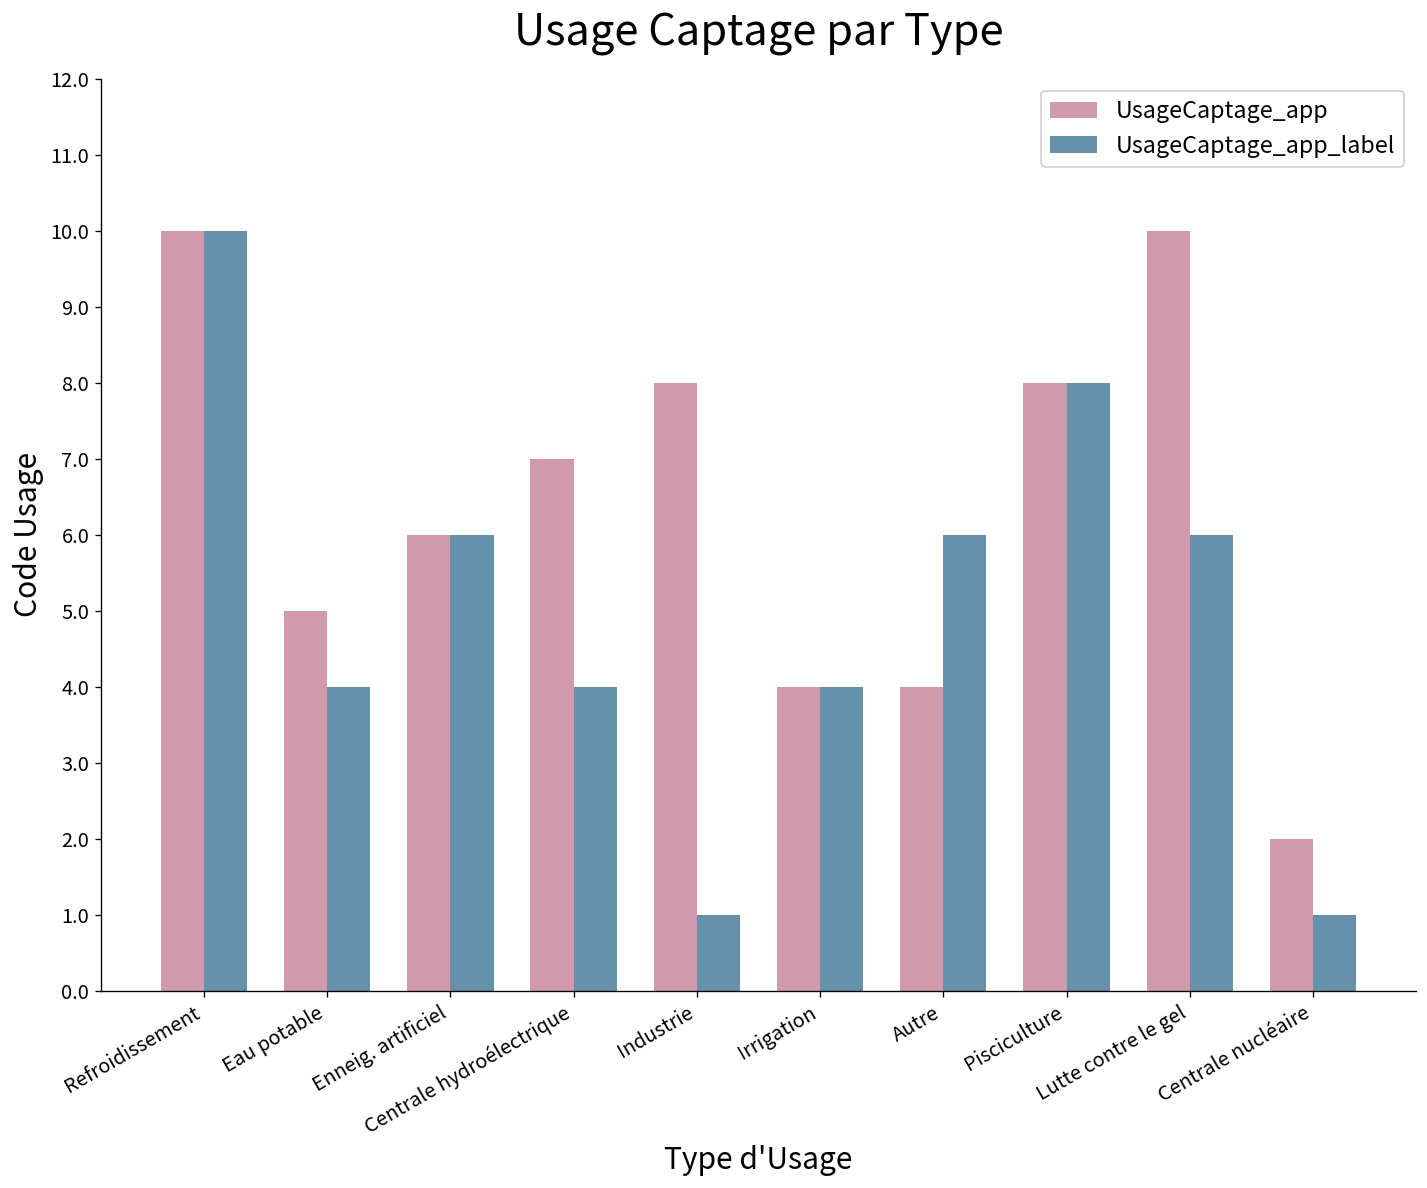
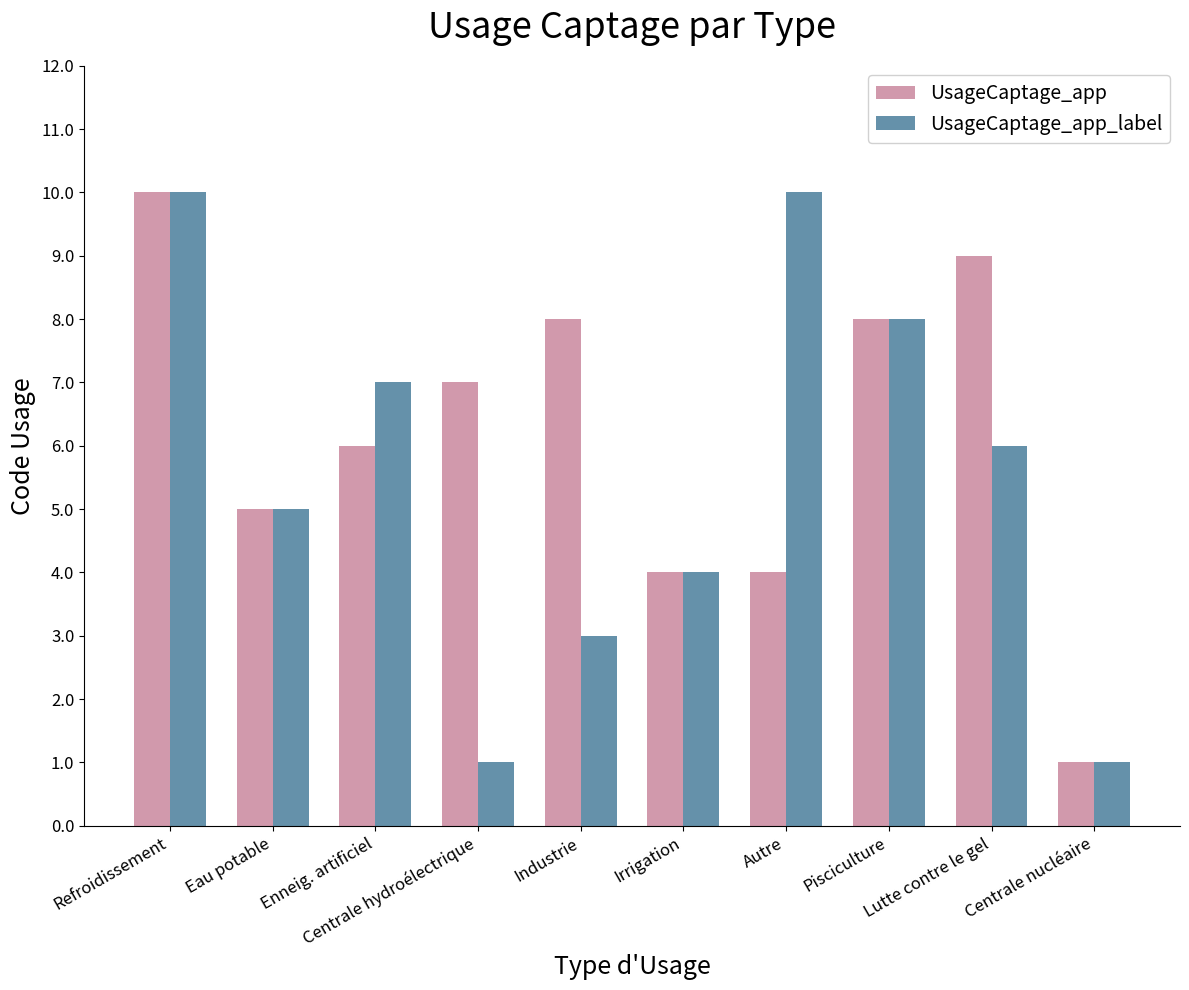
UsageCaptage_app_label, Eau potable: 4 -> 5
UsageCaptage_app_label, Enneig. artificiel: 6 -> 7
UsageCaptage_app_label, Centrale hydroélectrique: 4 -> 1
UsageCaptage_app_label, Industrie: 1 -> 3
UsageCaptage_app_label, Autre: 6 -> 10
UsageCaptage_app, Lutte contre le gel: 10 -> 9
UsageCaptage_app, Centrale nucléaire: 2 -> 1
